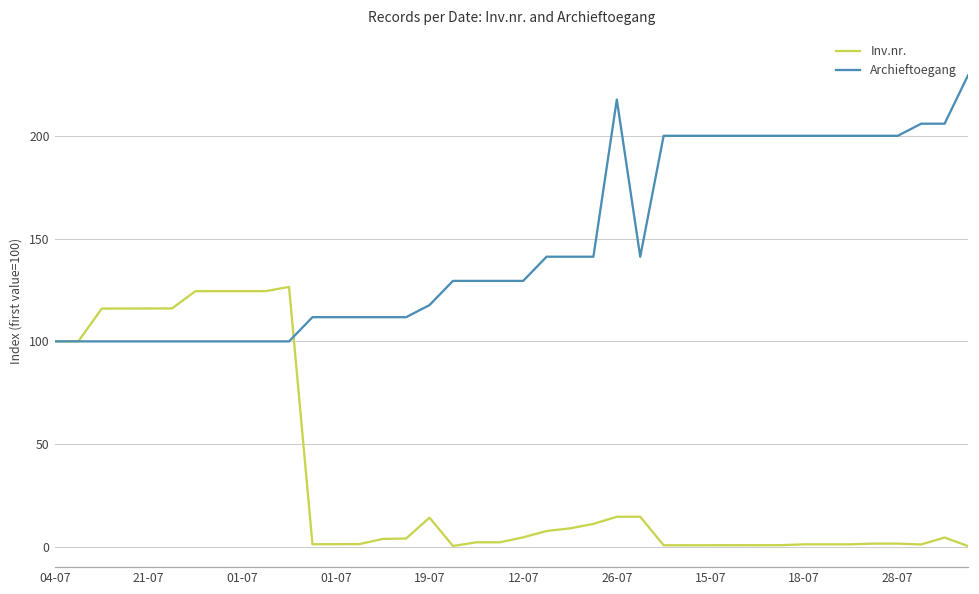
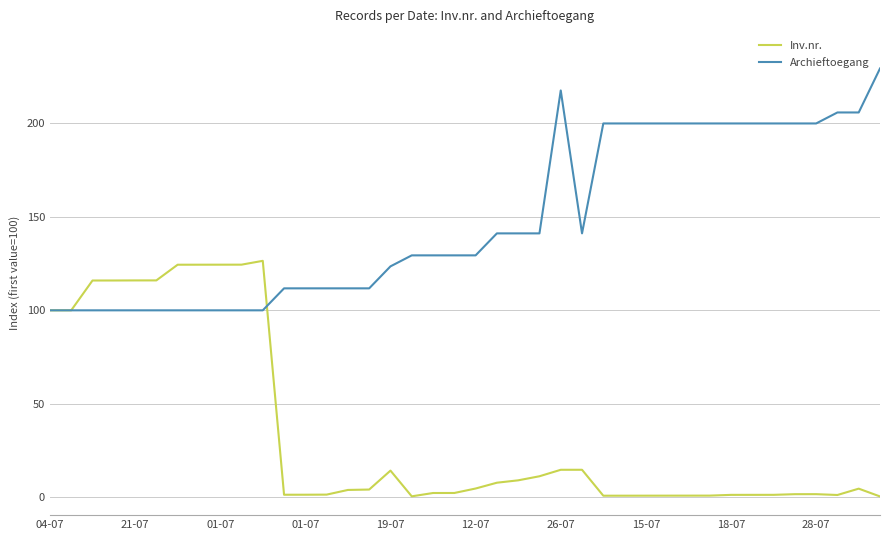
Archieftoegang, 19-07: 118 -> 124
